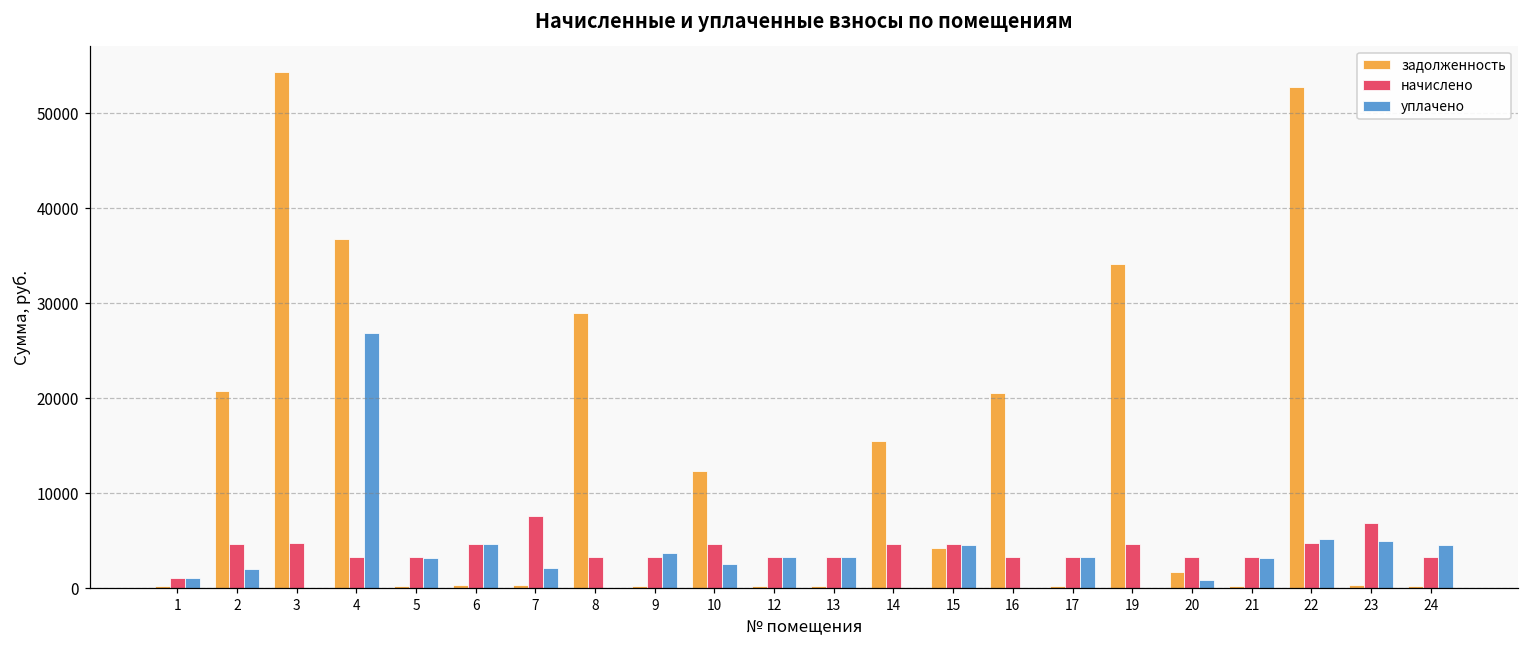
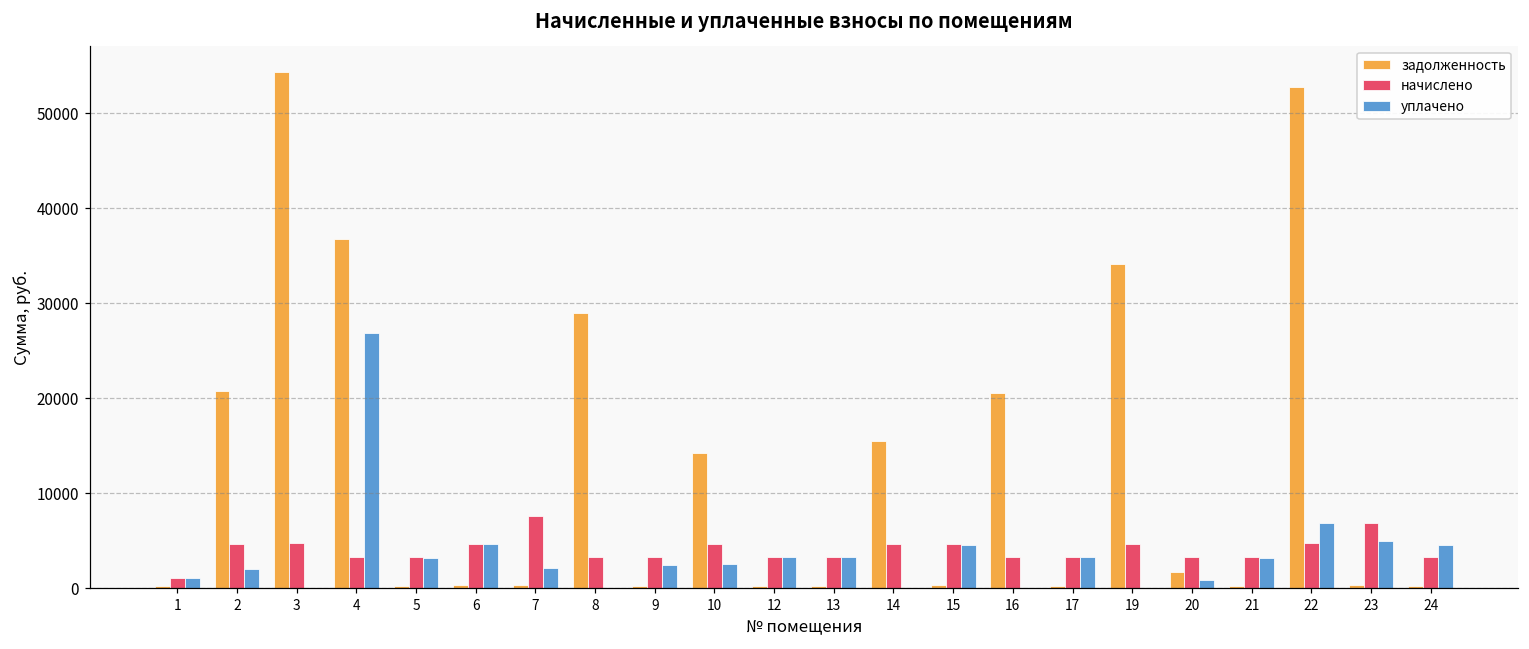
уплачено, 9: 4000 -> 2000
задолженность, 10: 12000 -> 14000
задолженность, 15: 4000 -> 0
уплачено, 22: 5000 -> 7000
